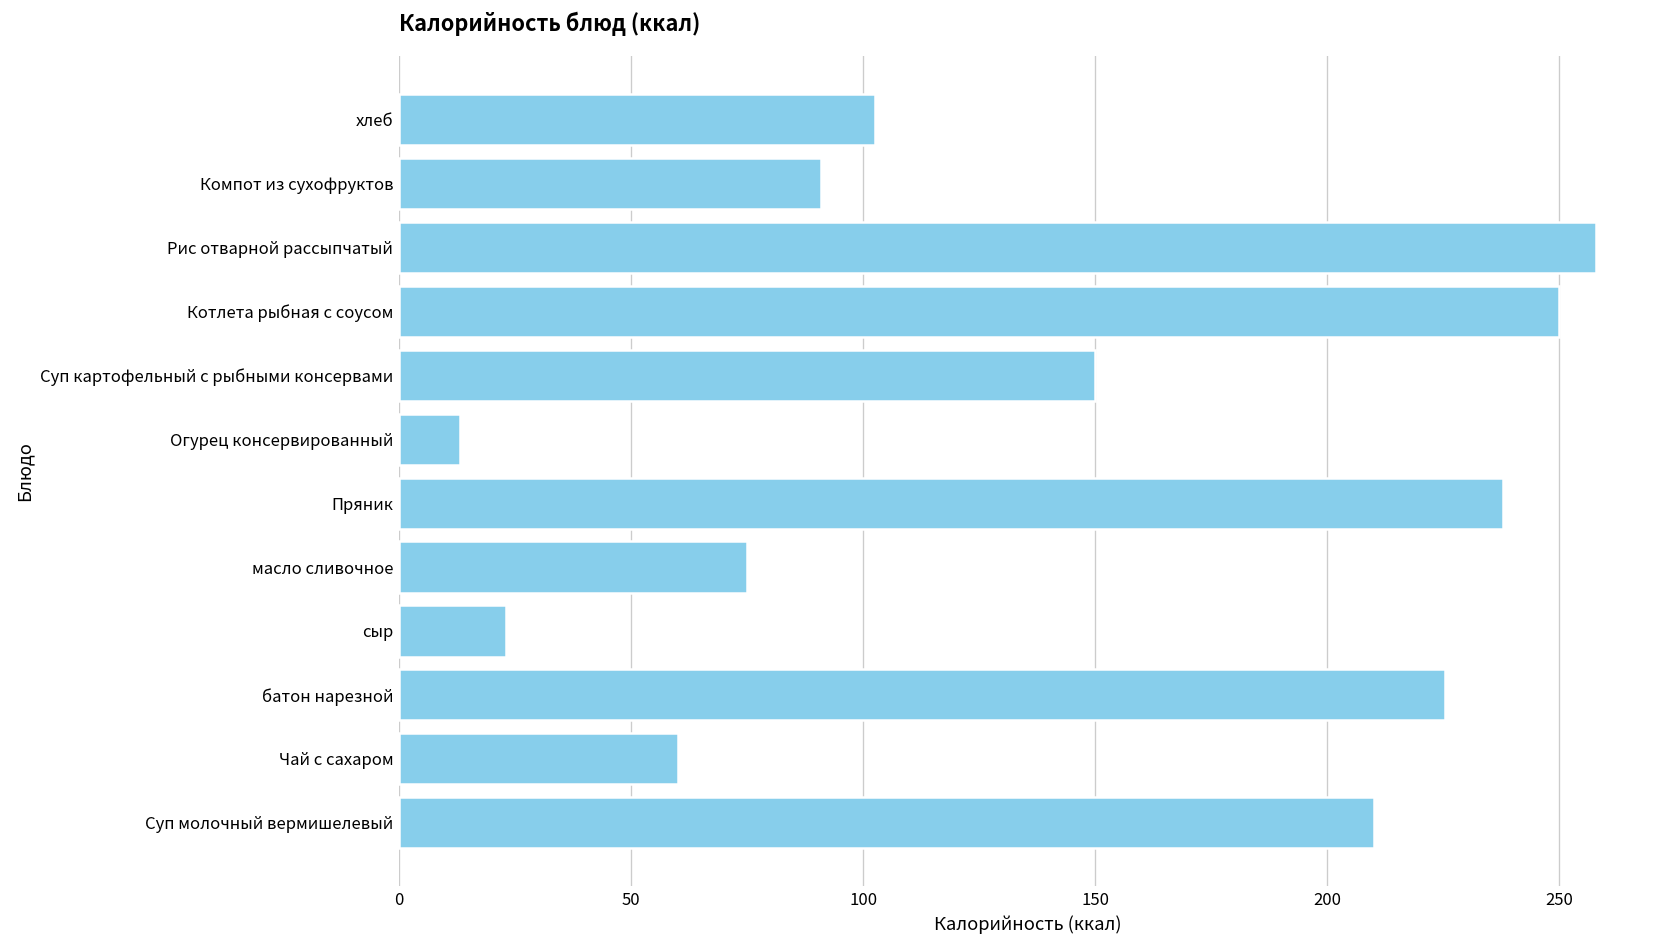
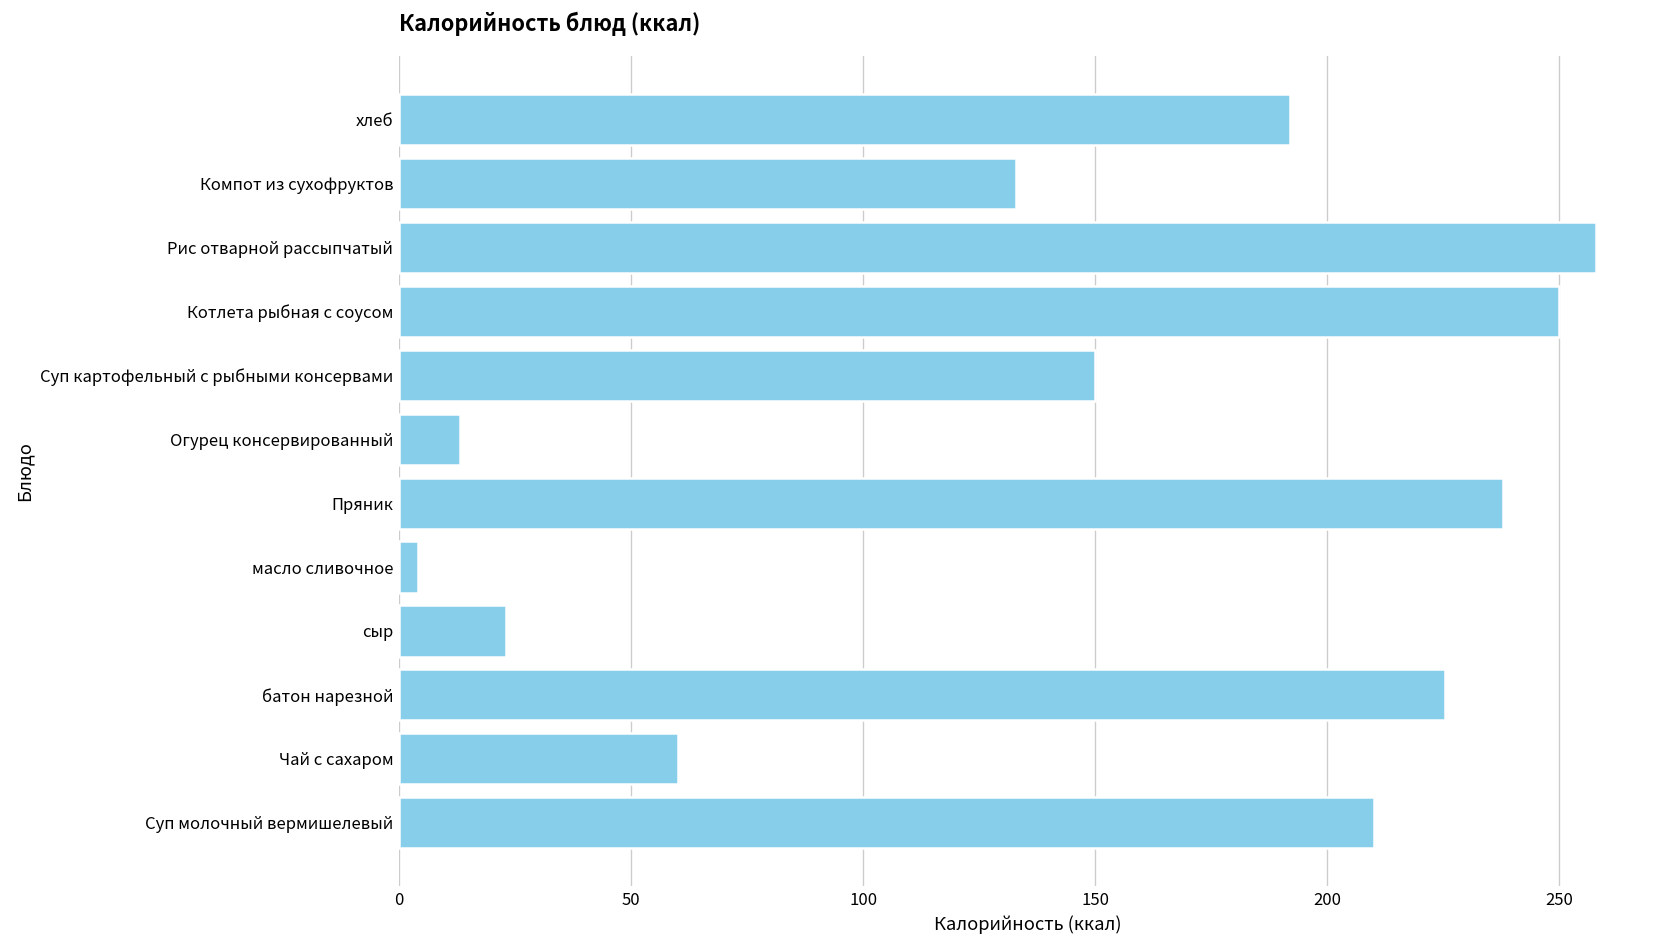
хлеб: 103 -> 192
Компот из сухофруктов: 91 -> 133
масло сливочное: 75 -> 4
